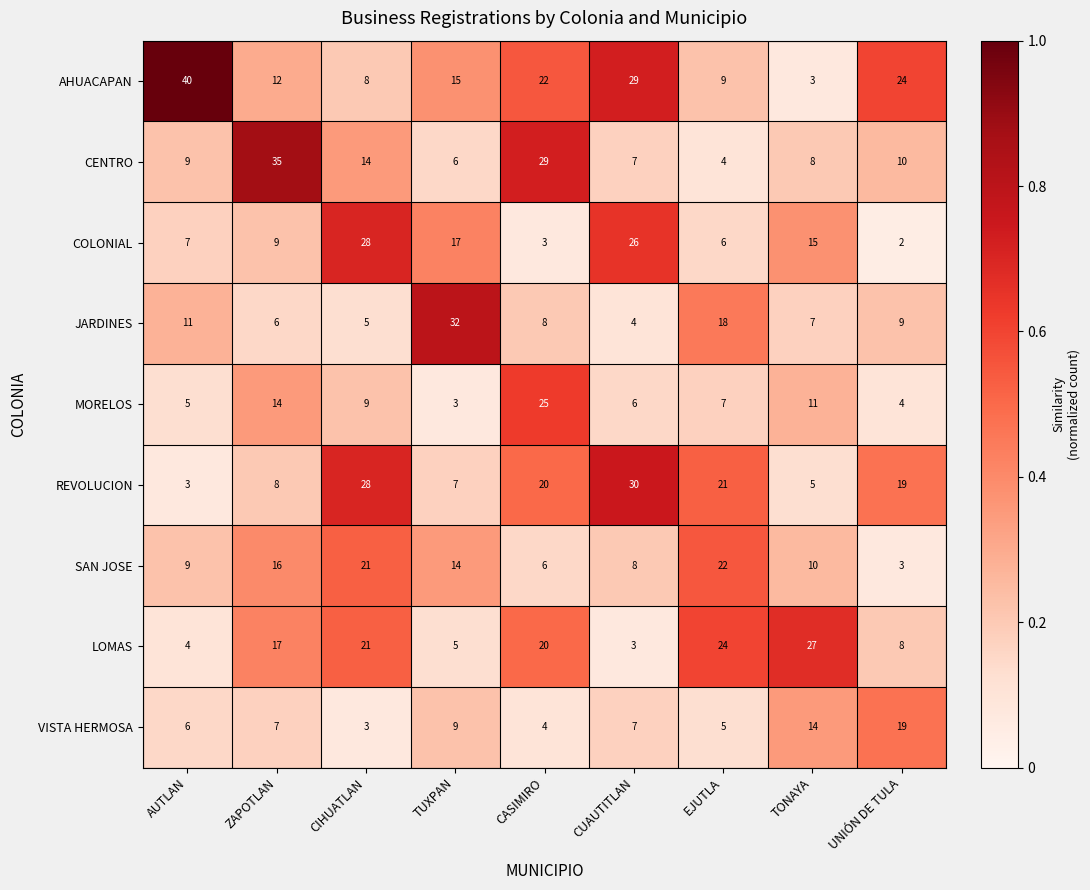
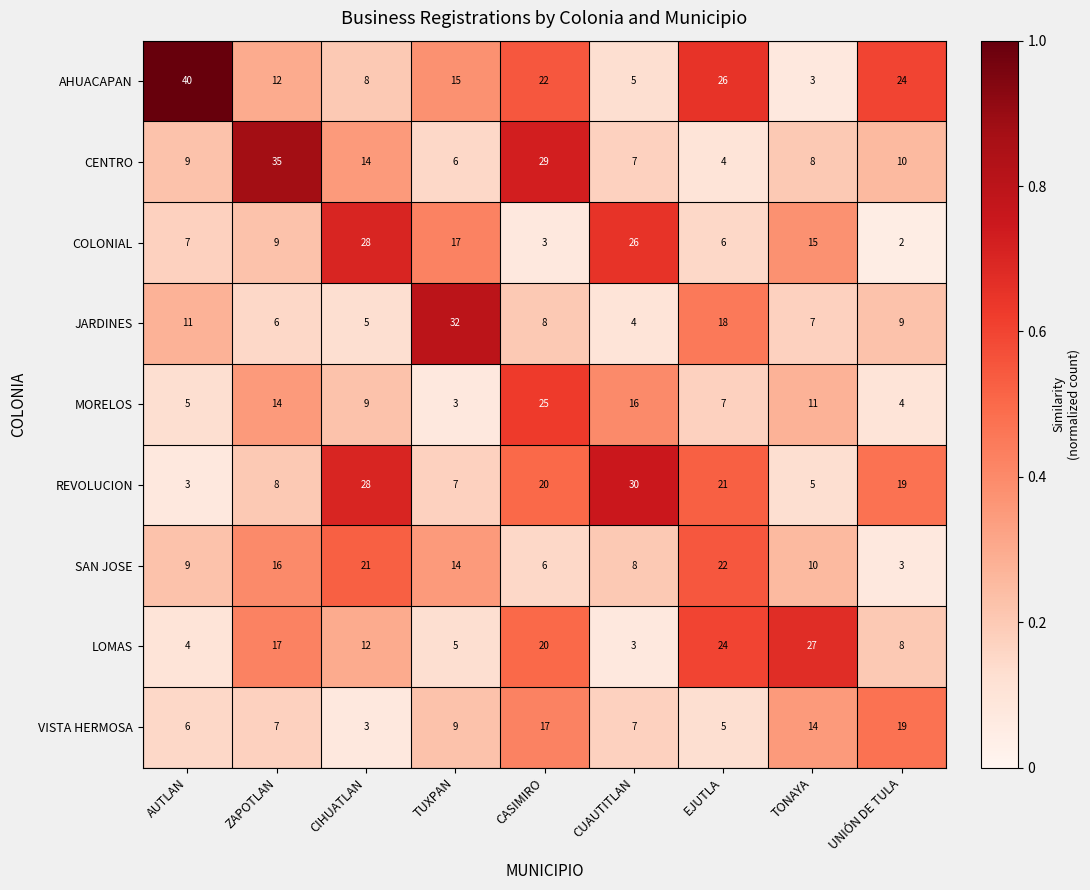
AHUACAPAN, CUAUTITLAN: 29 -> 5
AHUACAPAN, EJUTLA: 9 -> 26
MORELOS, CUAUTITLAN: 6 -> 16
LOMAS, CIHUATLAN: 21 -> 12
VISTA HERMOSA, CASIMIRO: 4 -> 17
